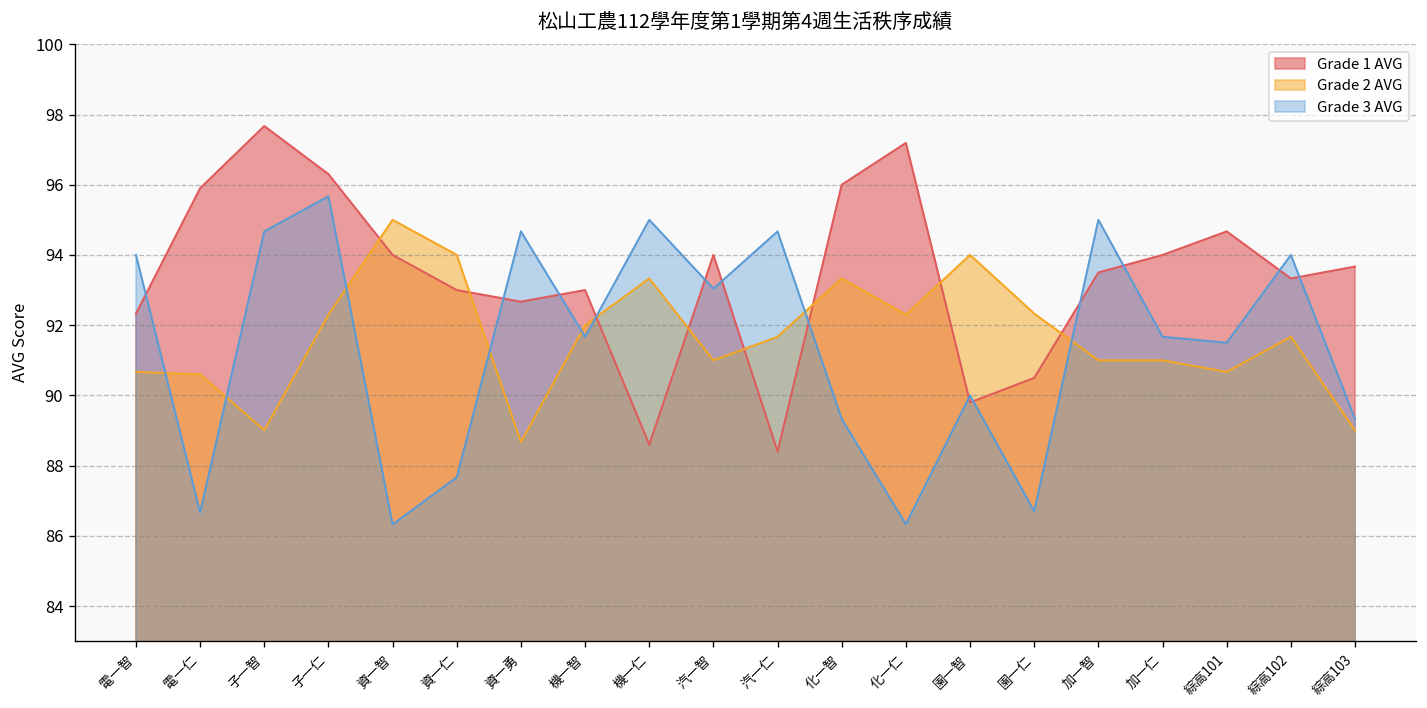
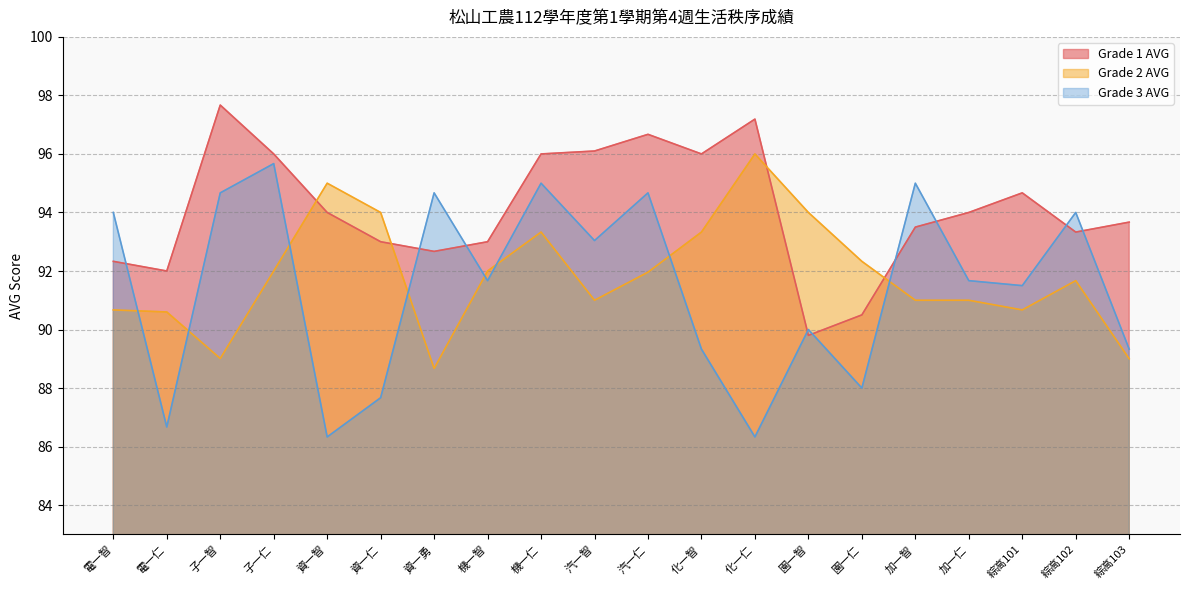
Grade 1 AVG, 電一仁: 95.9 -> 92.0
Grade 1 AVG, 子一仁: 96.3 -> 96.0
Grade 2 AVG, 子一仁: 92.3 -> 92.0
Grade 1 AVG, 機一仁: 88.6 -> 96.0
Grade 1 AVG, 汽一智: 94.0 -> 96.1
Grade 1 AVG, 汽一仁: 88.4 -> 96.7
Grade 2 AVG, 汽一仁: 91.7 -> 92.0
Grade 2 AVG, 化一仁: 92.3 -> 96.0
Grade 3 AVG, 園一仁: 86.7 -> 88.0
